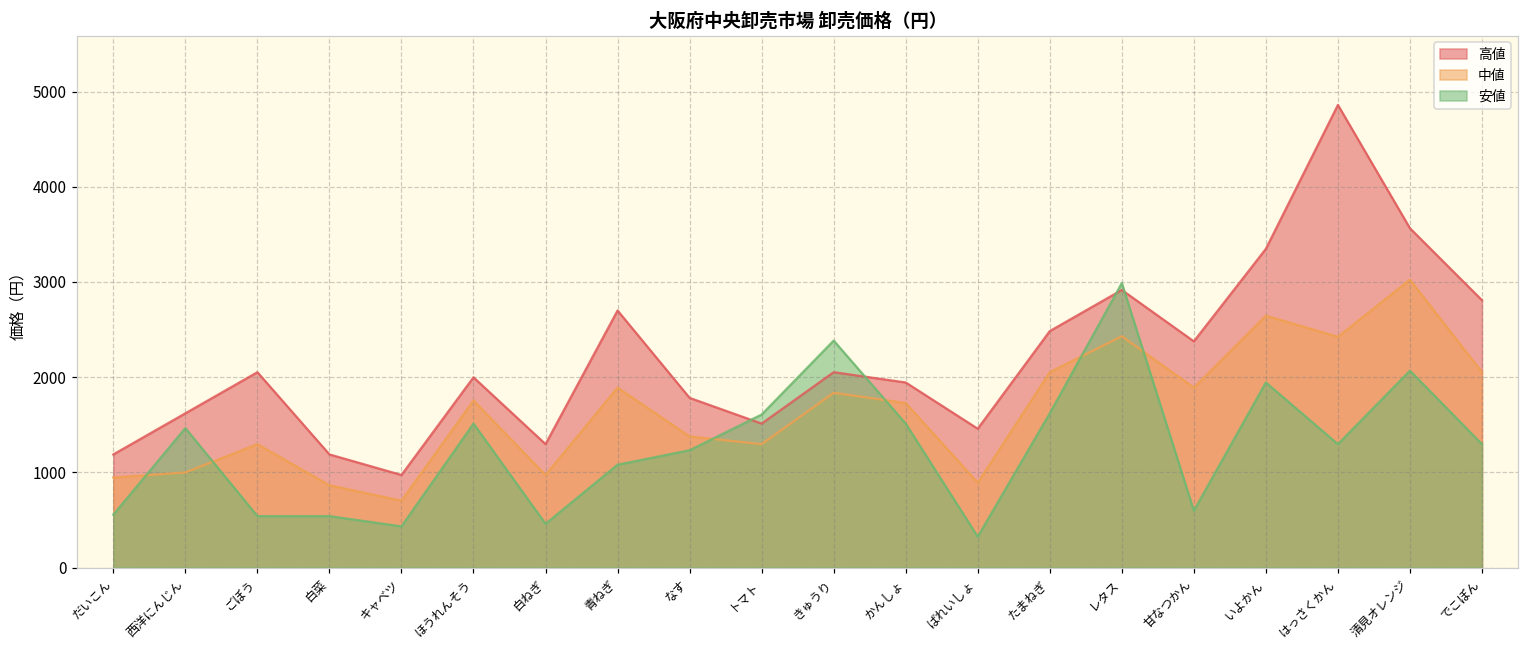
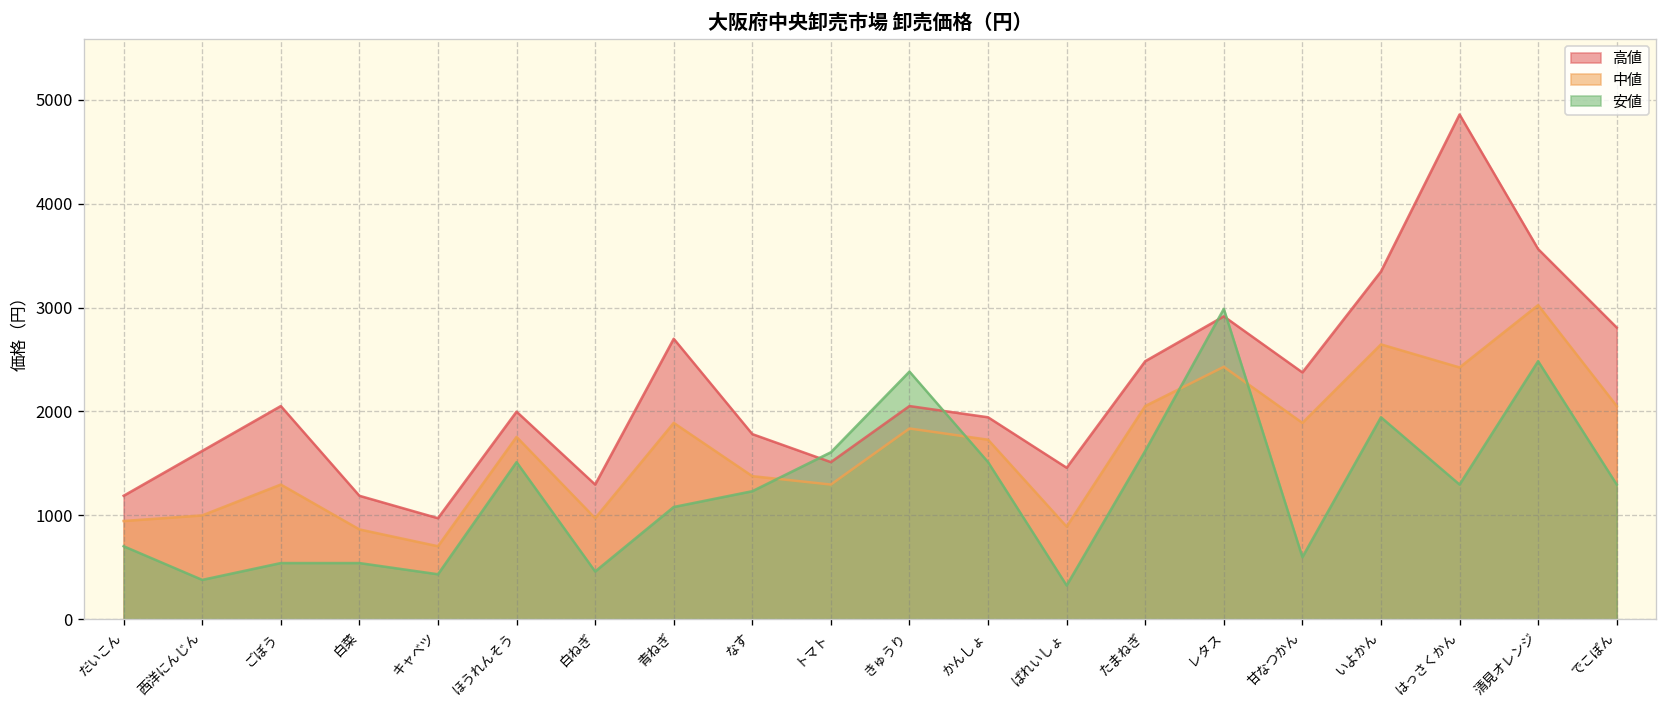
安値, だいこん: 600 -> 700
安値, 西洋にんじん: 1500 -> 400
安値, 清見オレンジ: 2100 -> 2500
